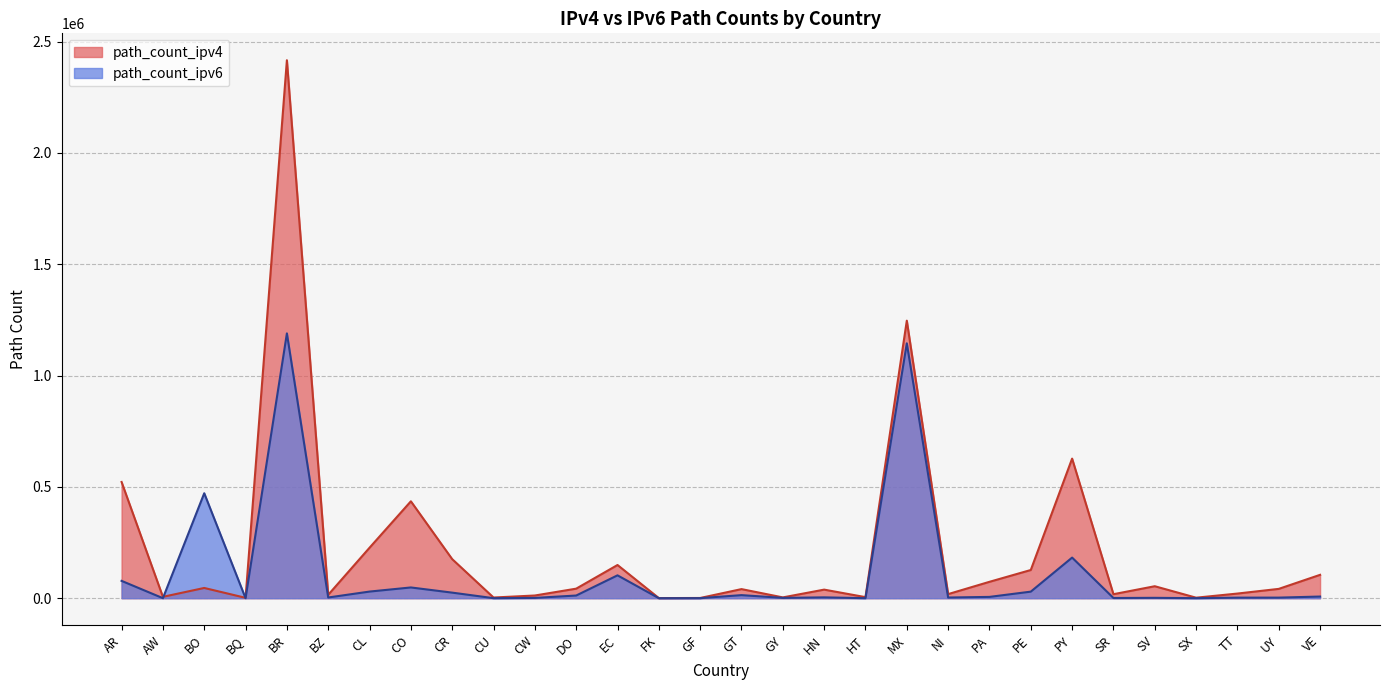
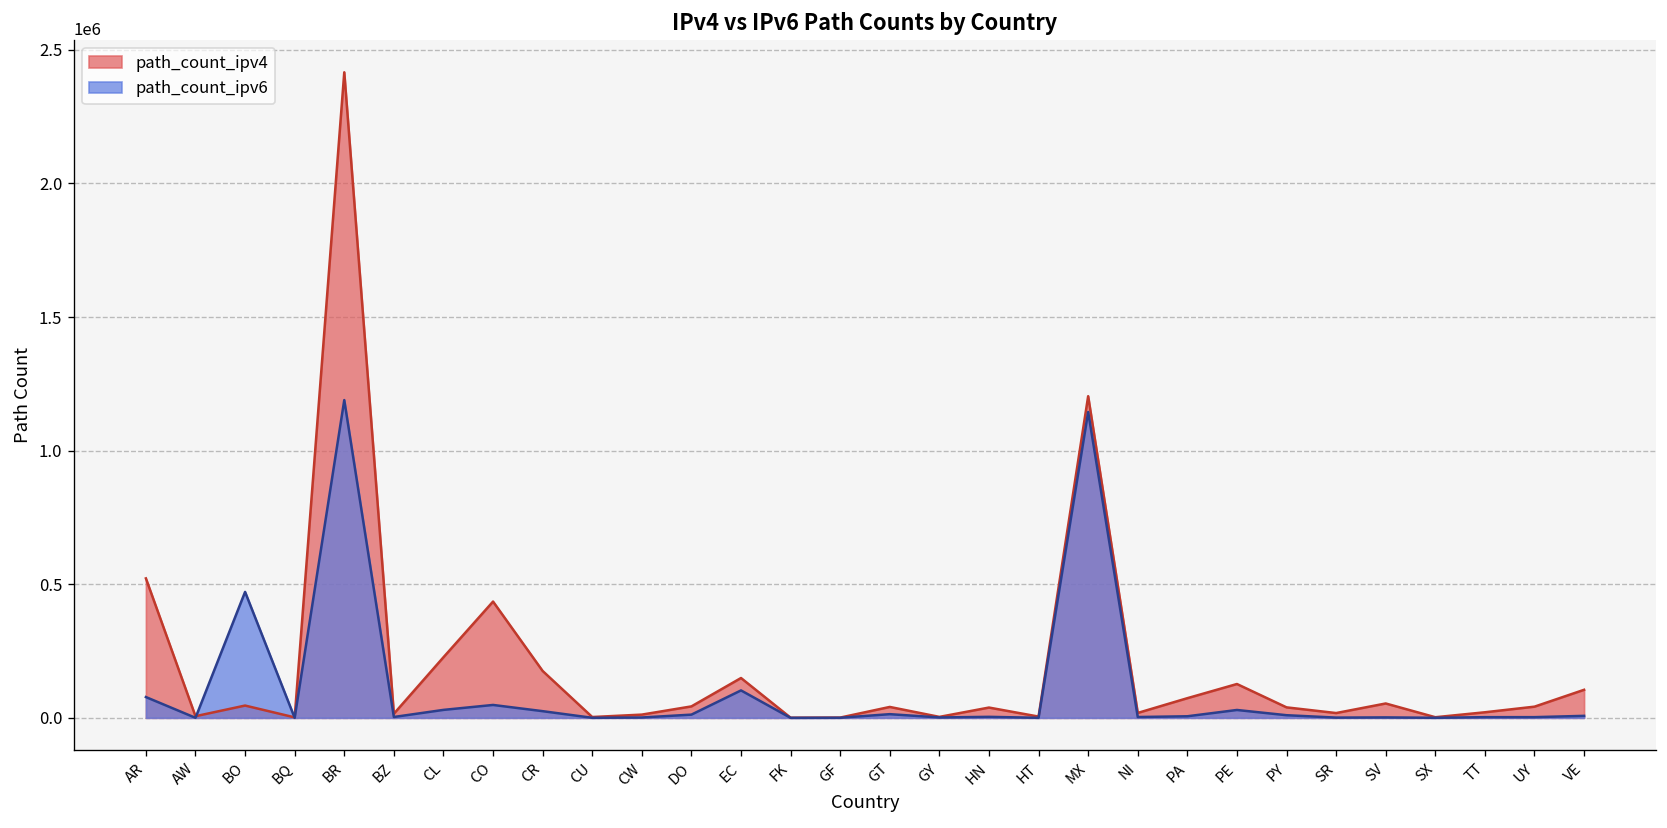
path_count_ipv4, MX: 1250000 -> 1200000
path_count_ipv4, PY: 630000 -> 40000
path_count_ipv6, PY: 180000 -> 10000
